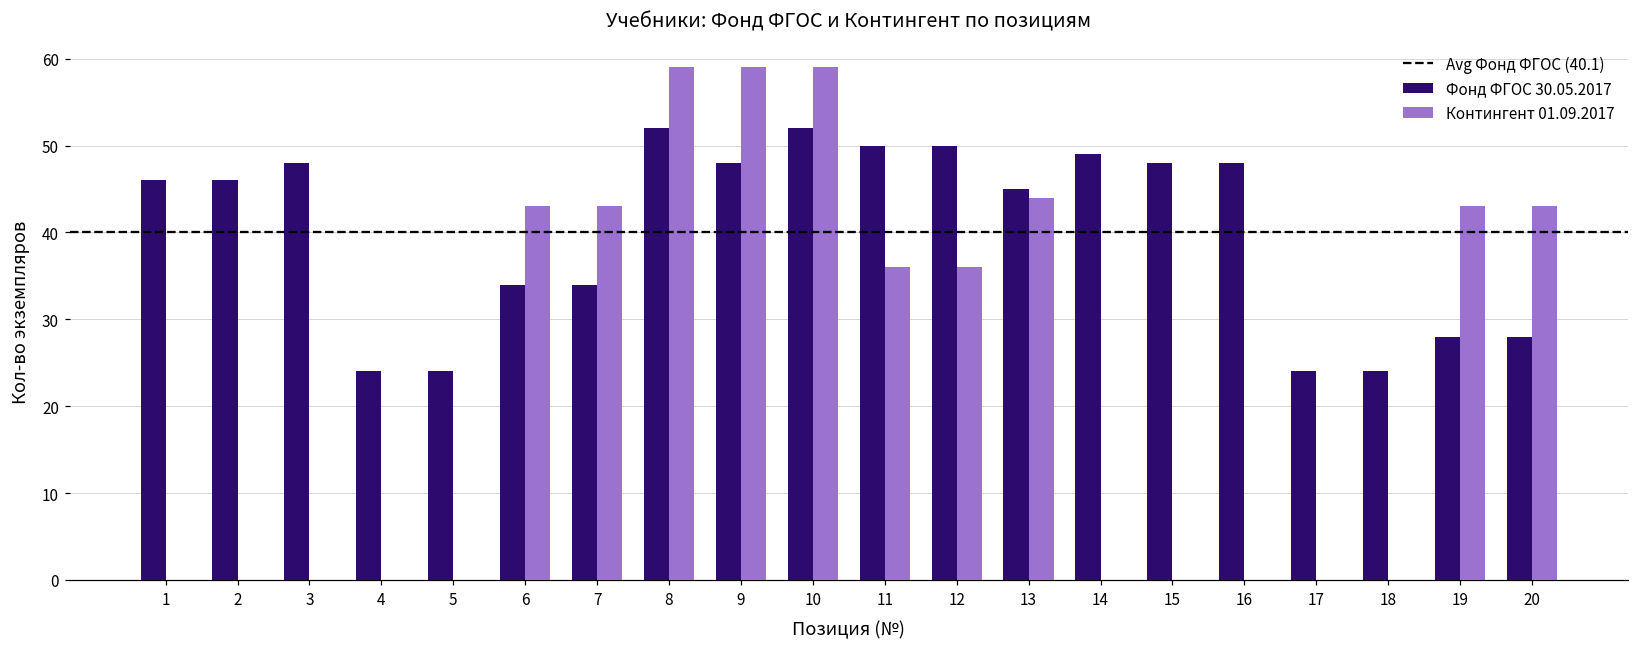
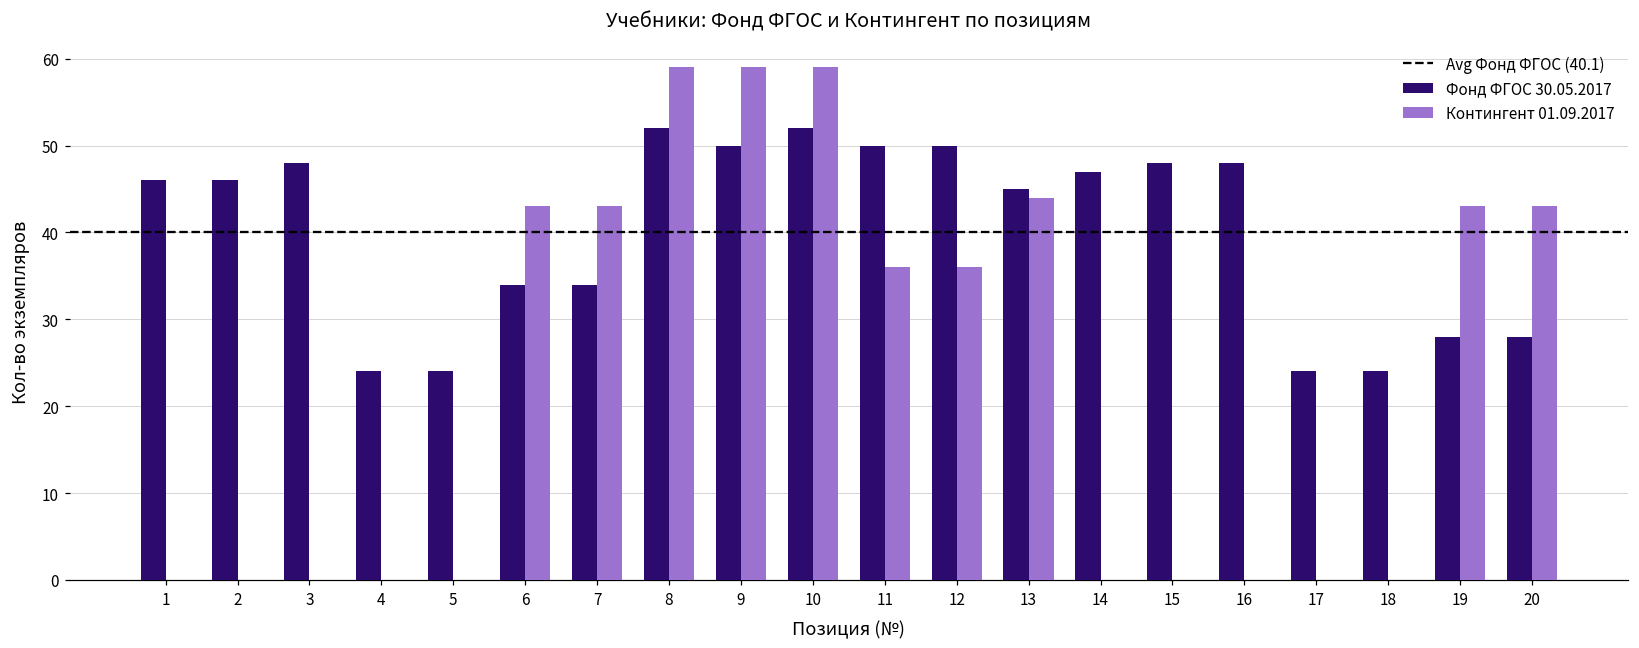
Фонд ФГОС 30.05.2017, 9: 48 -> 50
Фонд ФГОС 30.05.2017, 14: 49 -> 47
